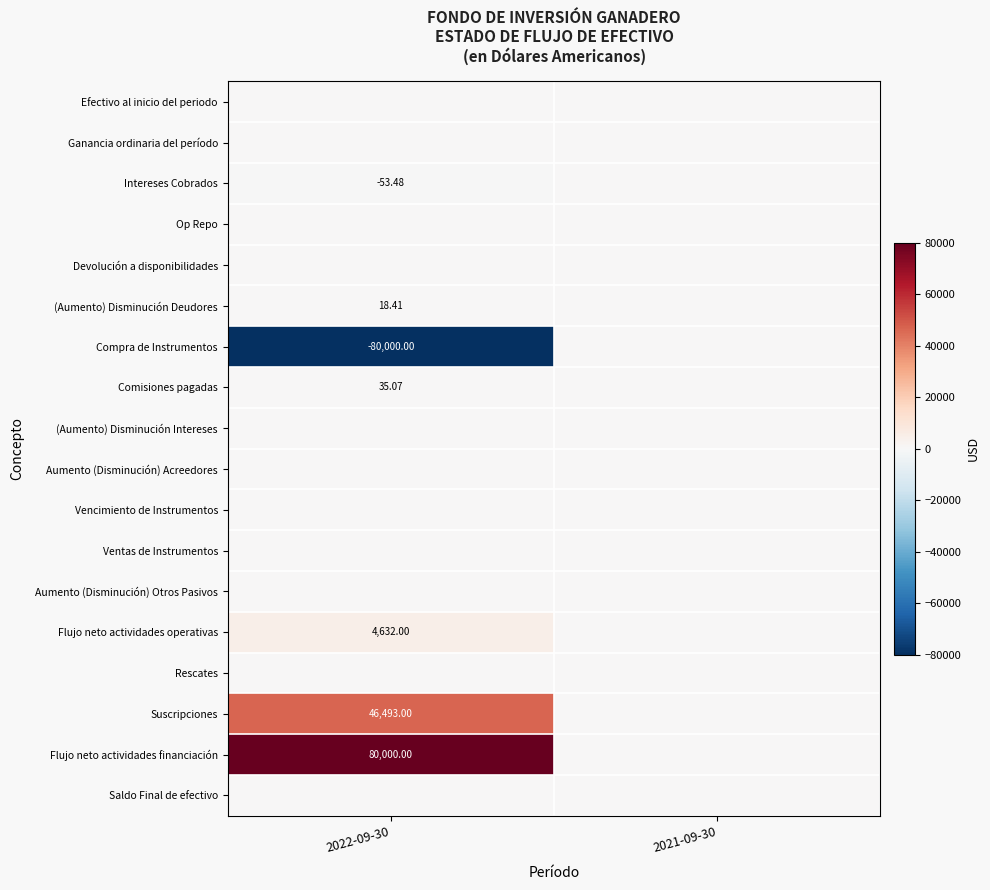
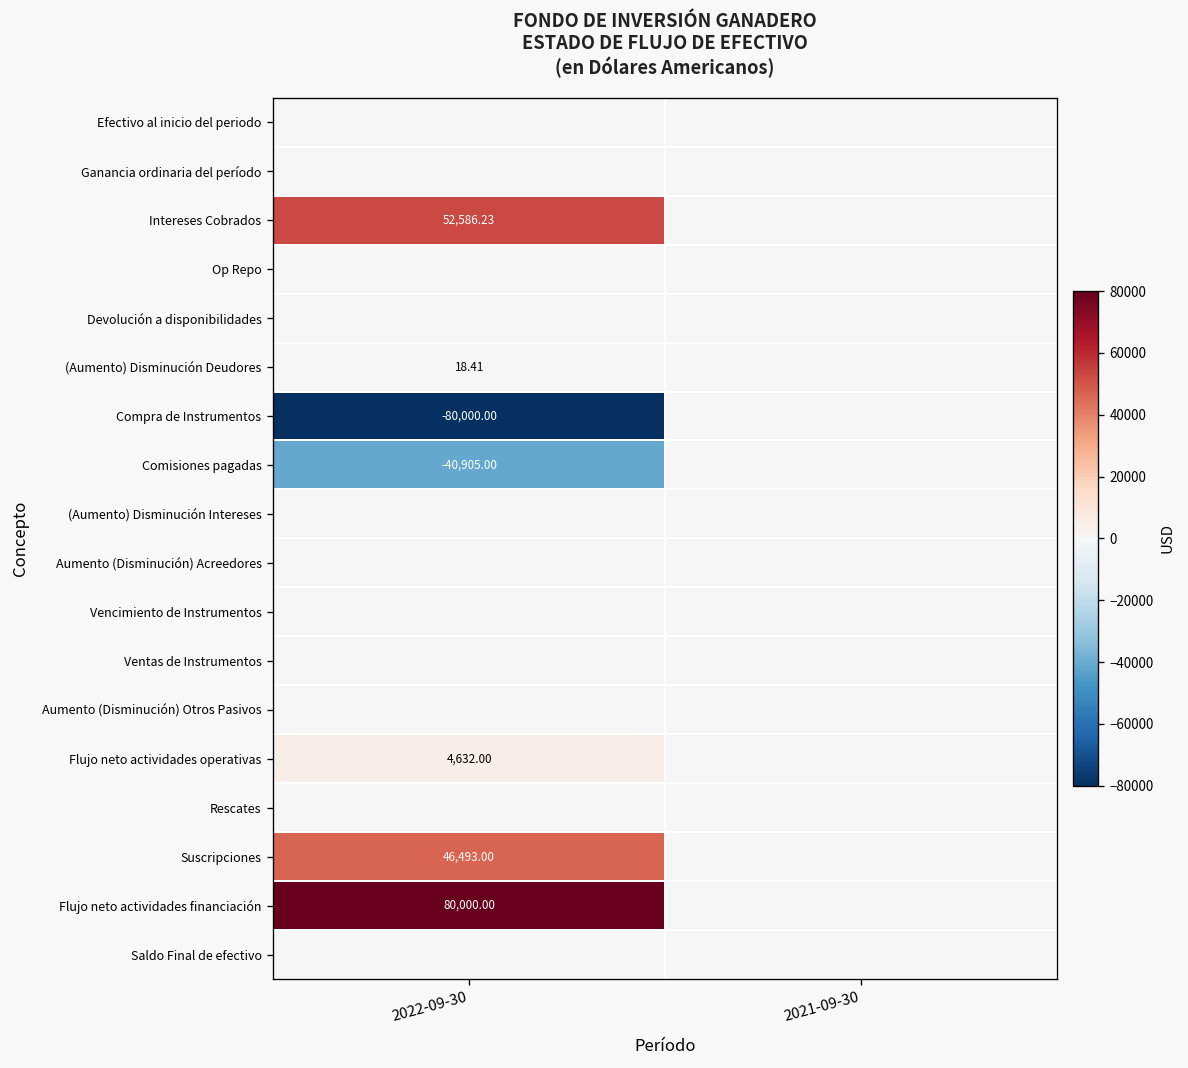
Intereses Cobrados, 2022-09-30: -53.48 -> 52,586.23
Comisiones pagadas, 2022-09-30: 35.07 -> -40,905.00
